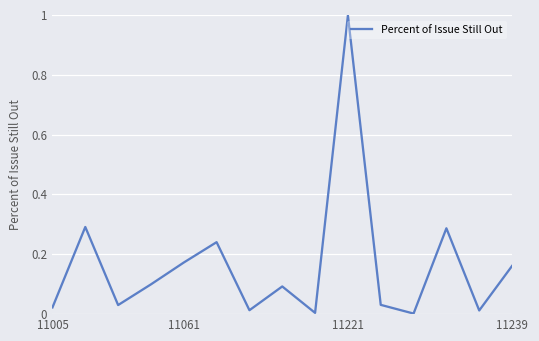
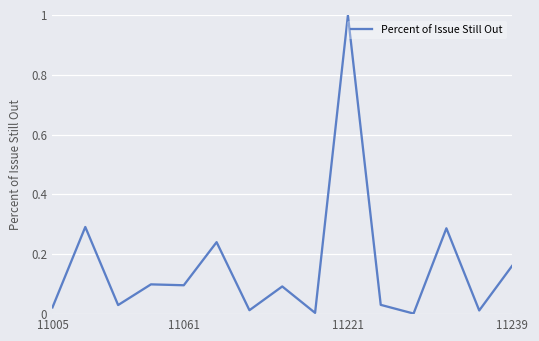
11061: 0.17 -> 0.10
